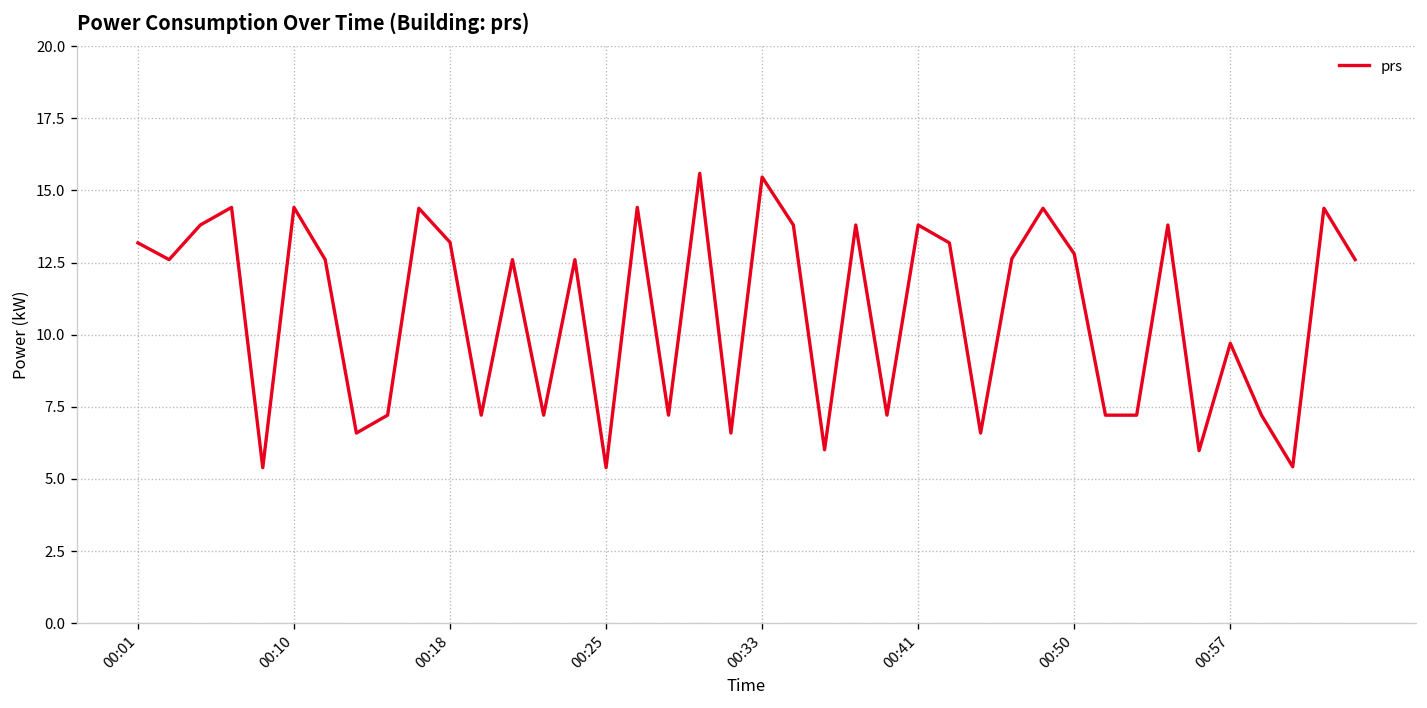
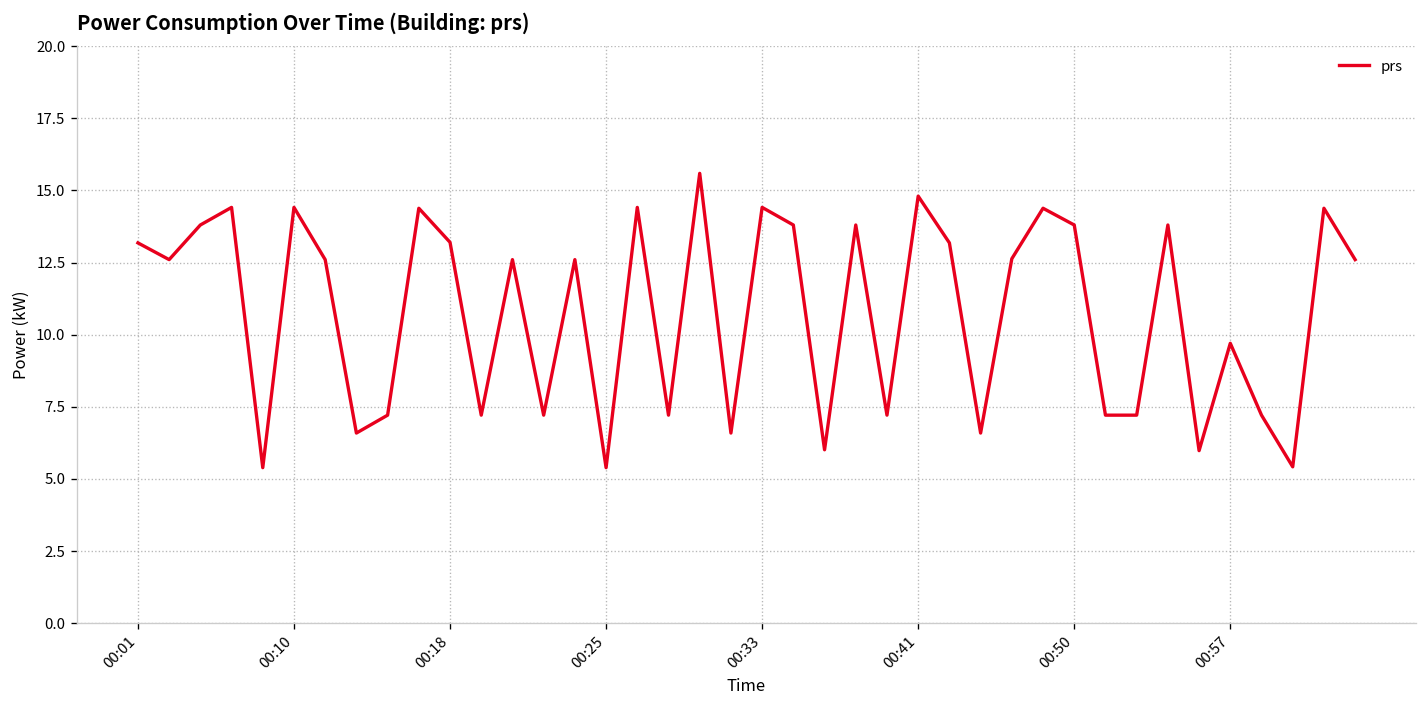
00:33: 15.5 -> 14.4
00:41: 13.8 -> 14.8
00:50: 12.8 -> 13.8
